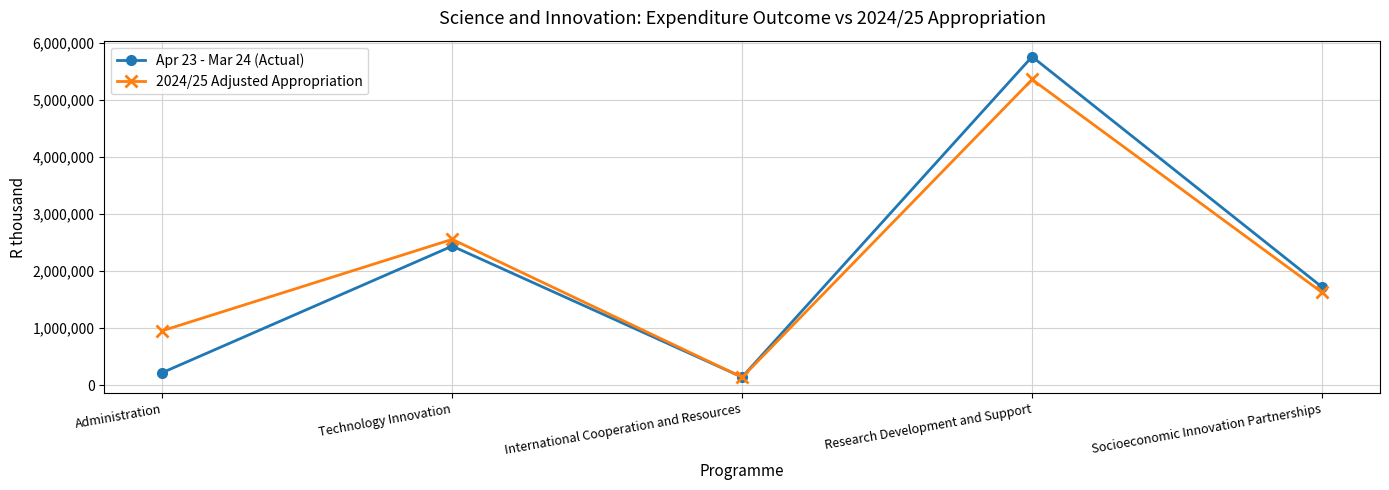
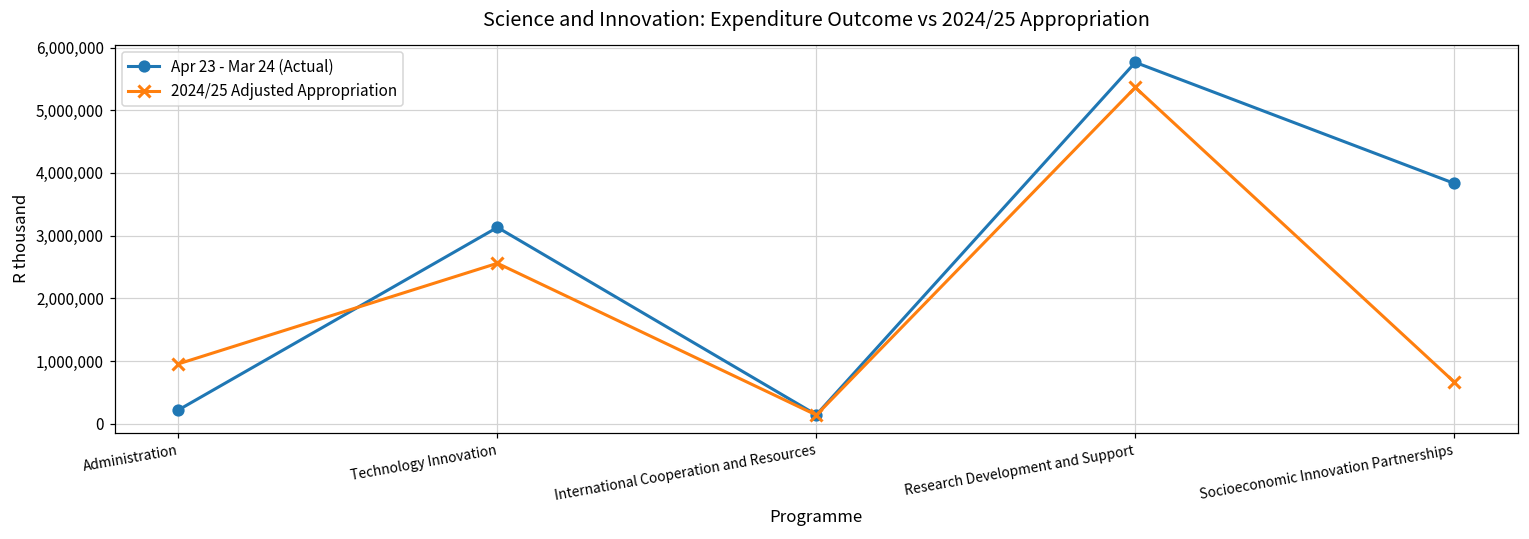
Apr 23 - Mar 24 (Actual), Technology Innovation: 2,400,000 -> 3,100,000
Apr 23 - Mar 24 (Actual), Socioeconomic Innovation Partnerships: 1,700,000 -> 3,800,000
2024/25 Adjusted Appropriation, Socioeconomic Innovation Partnerships: 1,600,000 -> 700,000
